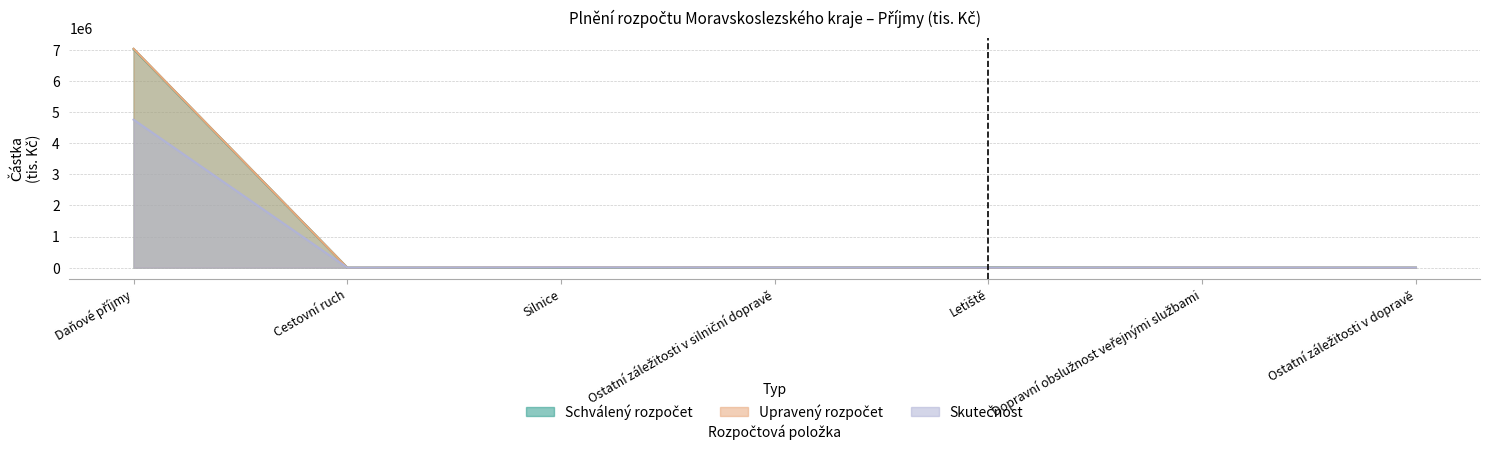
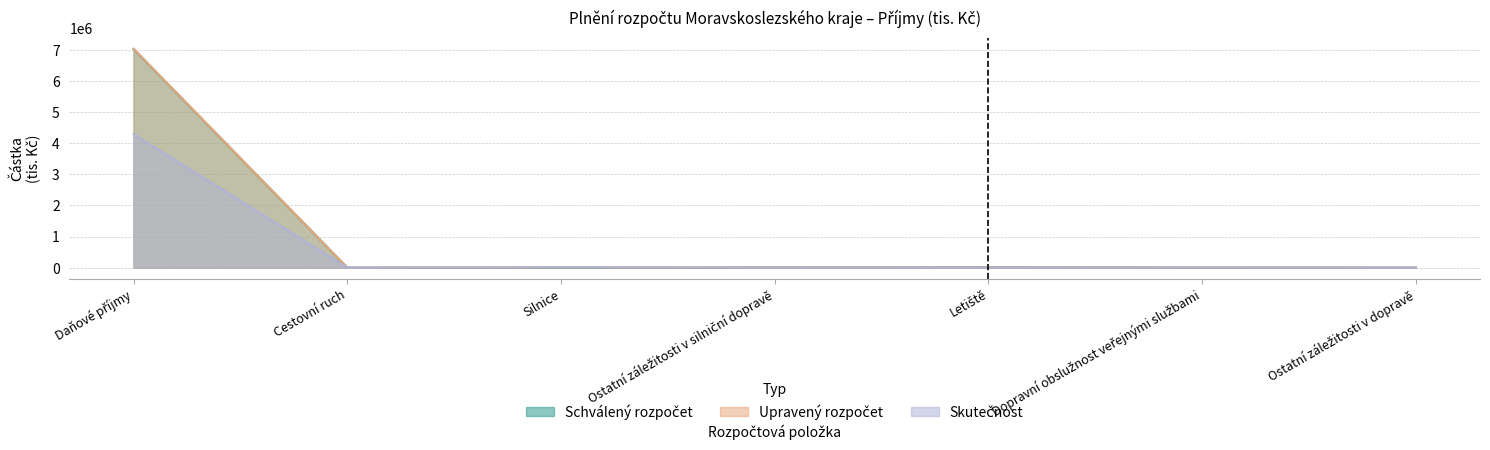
Skutečnost, Daňové příjmy: 4800000 -> 4300000
